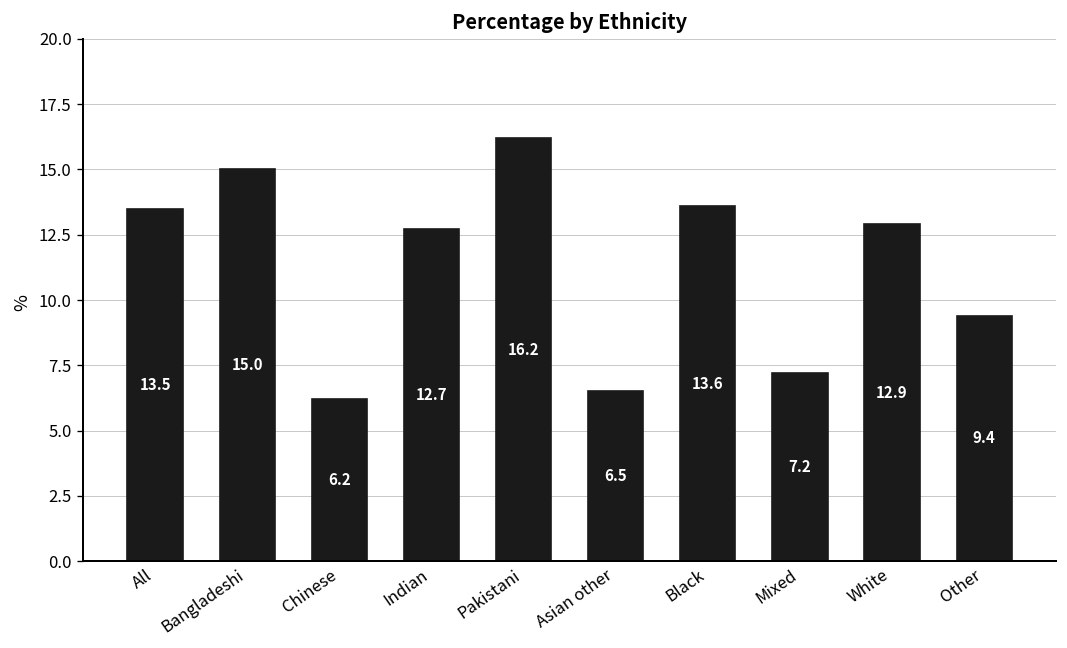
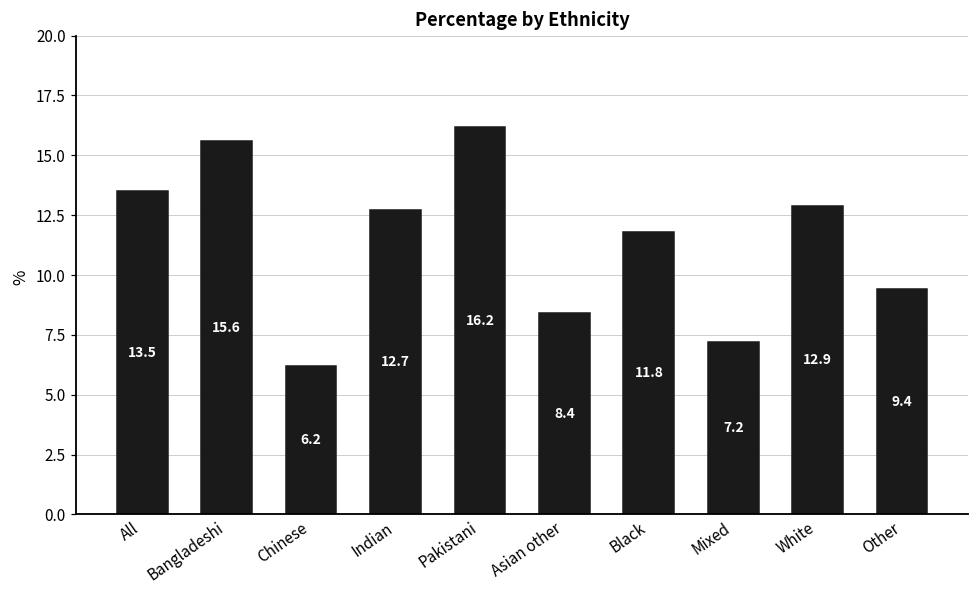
Bangladeshi: 15.0 -> 15.6
Asian other: 6.5 -> 8.4
Black: 13.6 -> 11.8
